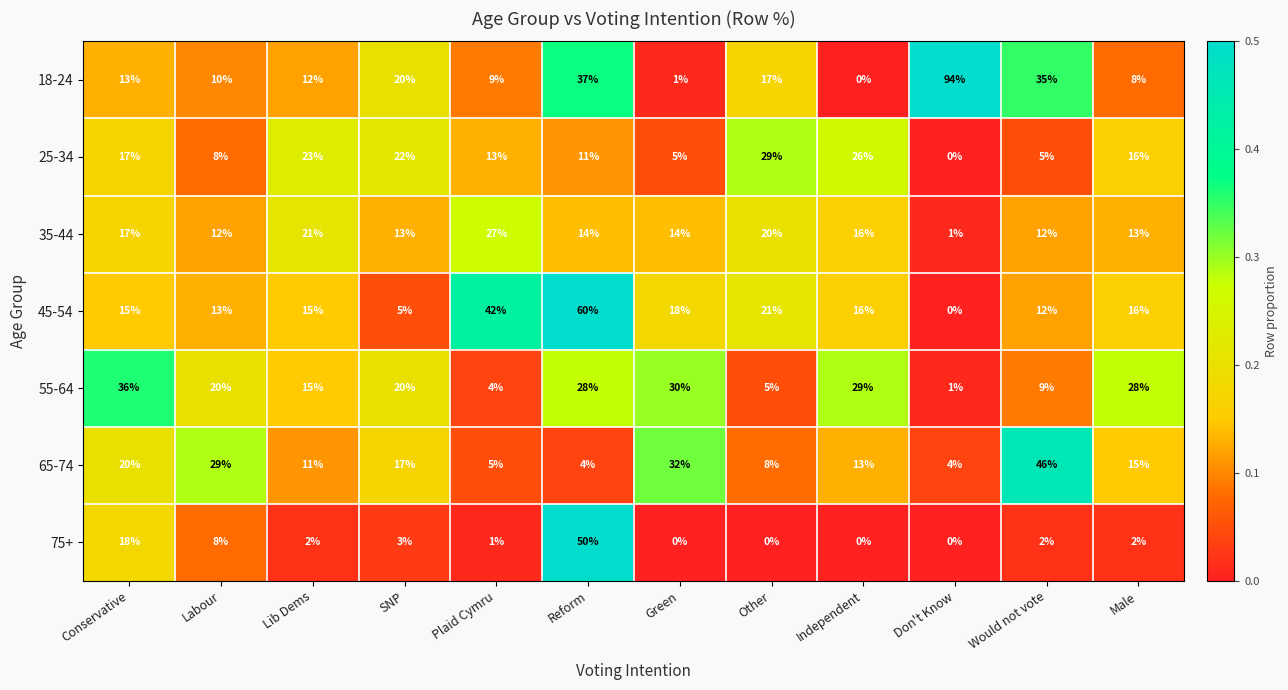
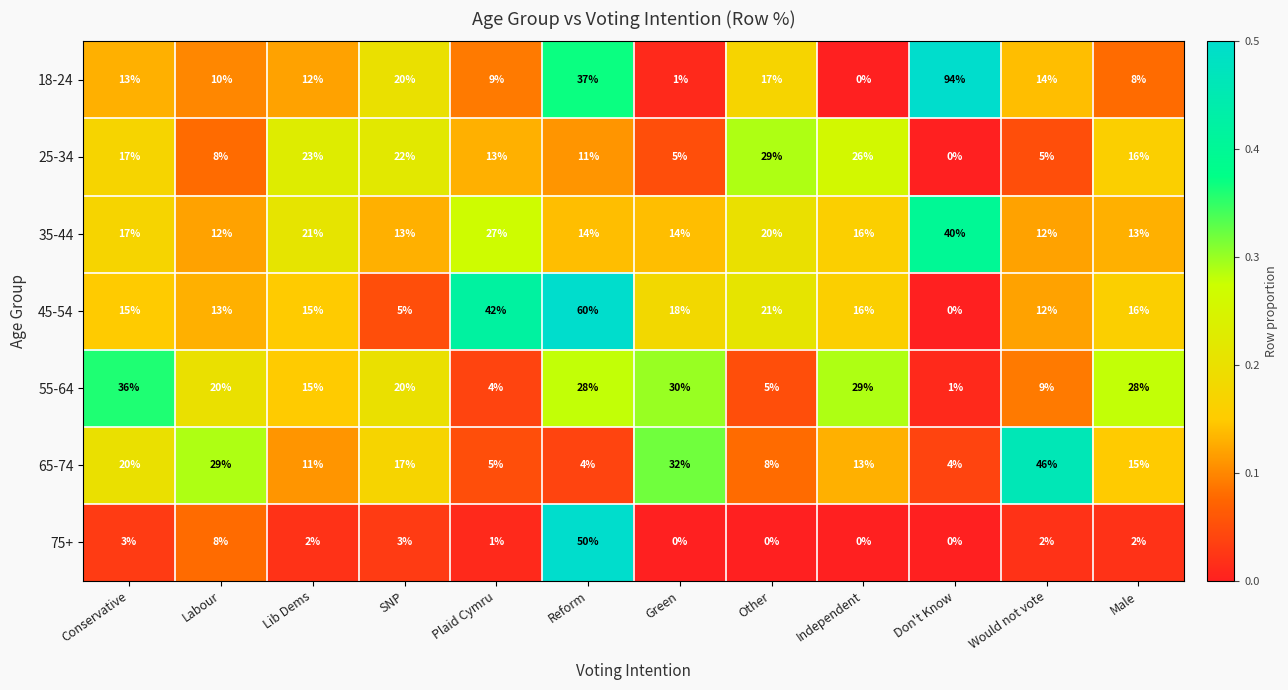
18-24, Would not vote: 35% -> 14%
35-44, Don't Know: 1% -> 40%
75+, Conservative: 18% -> 3%
